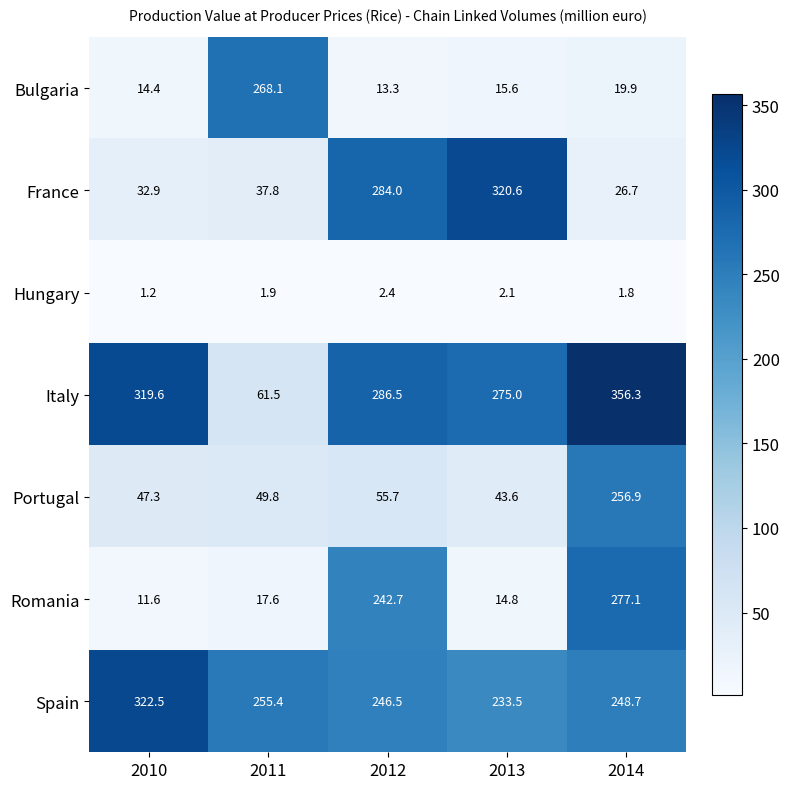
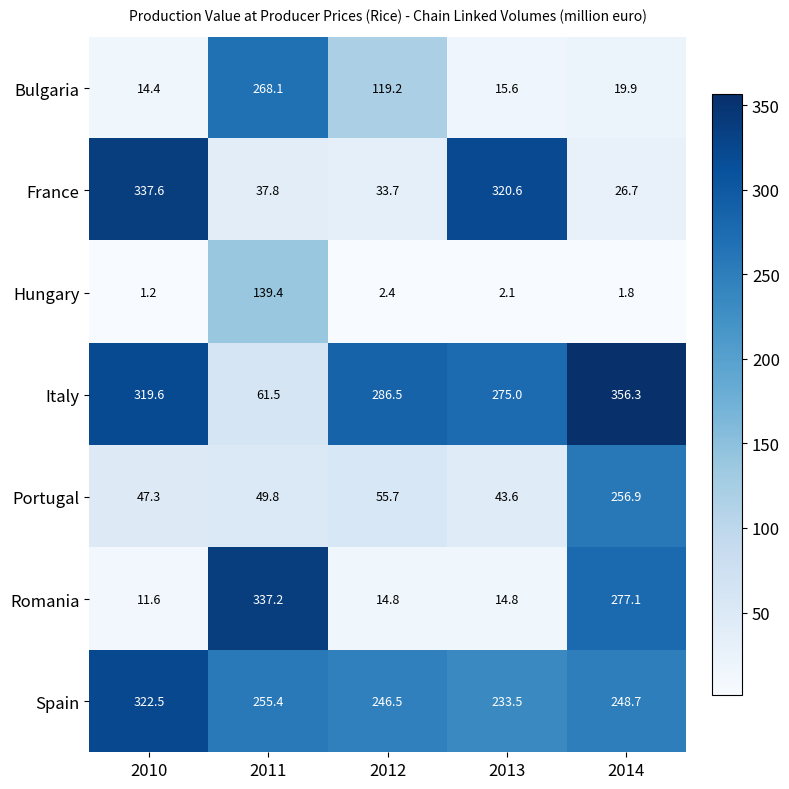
Bulgaria, 2012: 13.3 -> 119.2
France, 2010: 32.9 -> 337.6
France, 2012: 284.0 -> 33.7
Hungary, 2011: 1.9 -> 139.4
Romania, 2011: 17.6 -> 337.2
Romania, 2012: 242.7 -> 14.8
